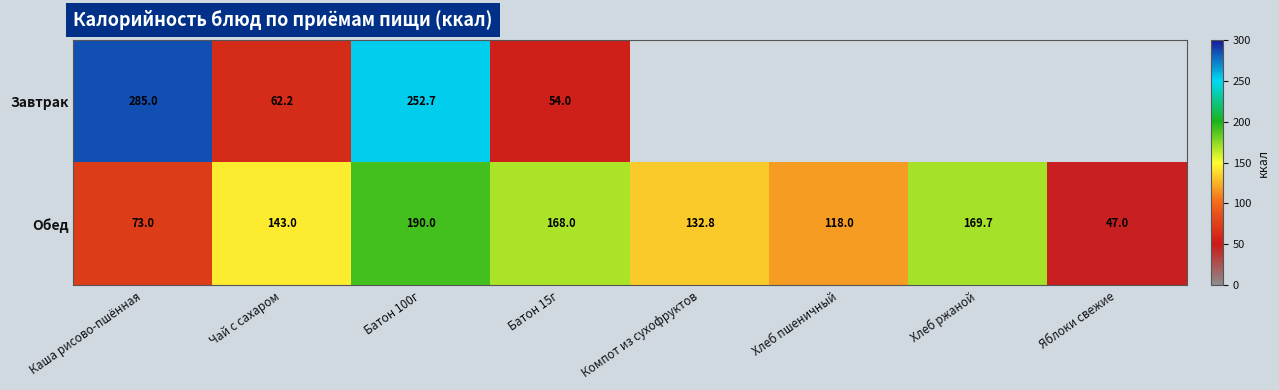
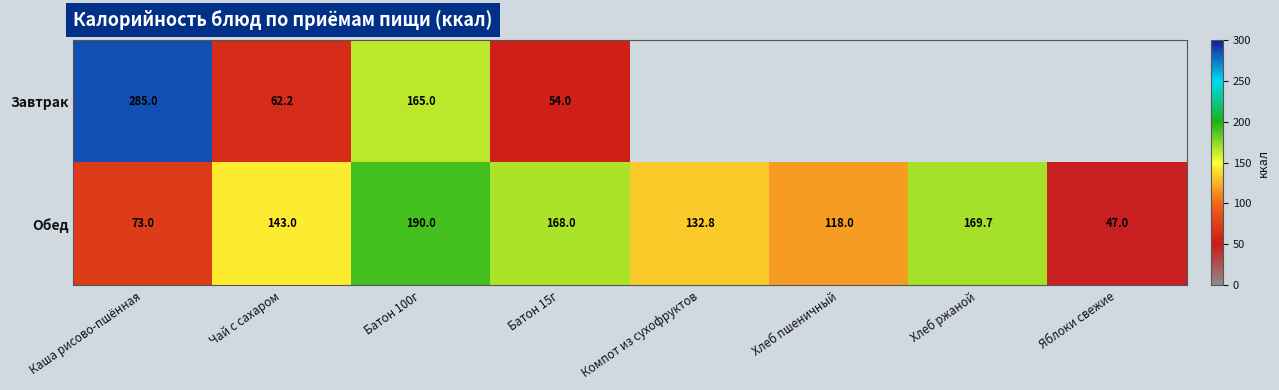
Завтрак, Батон 100г: 252.7 -> 165.0
